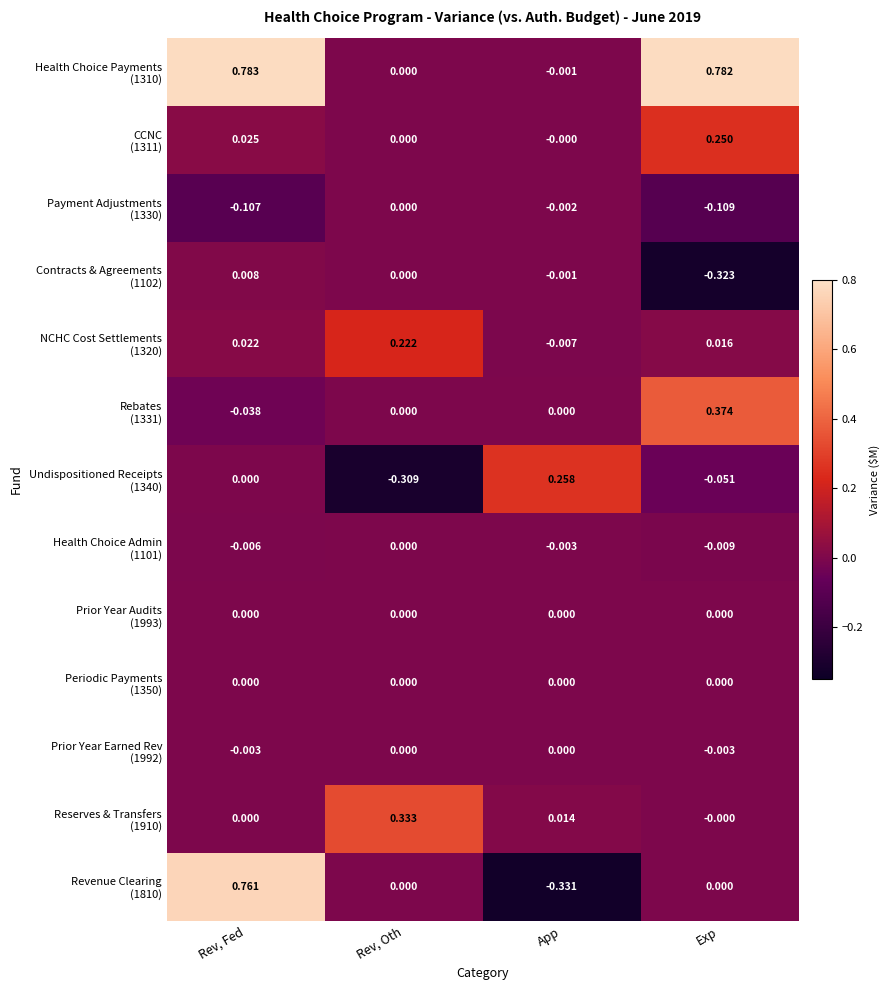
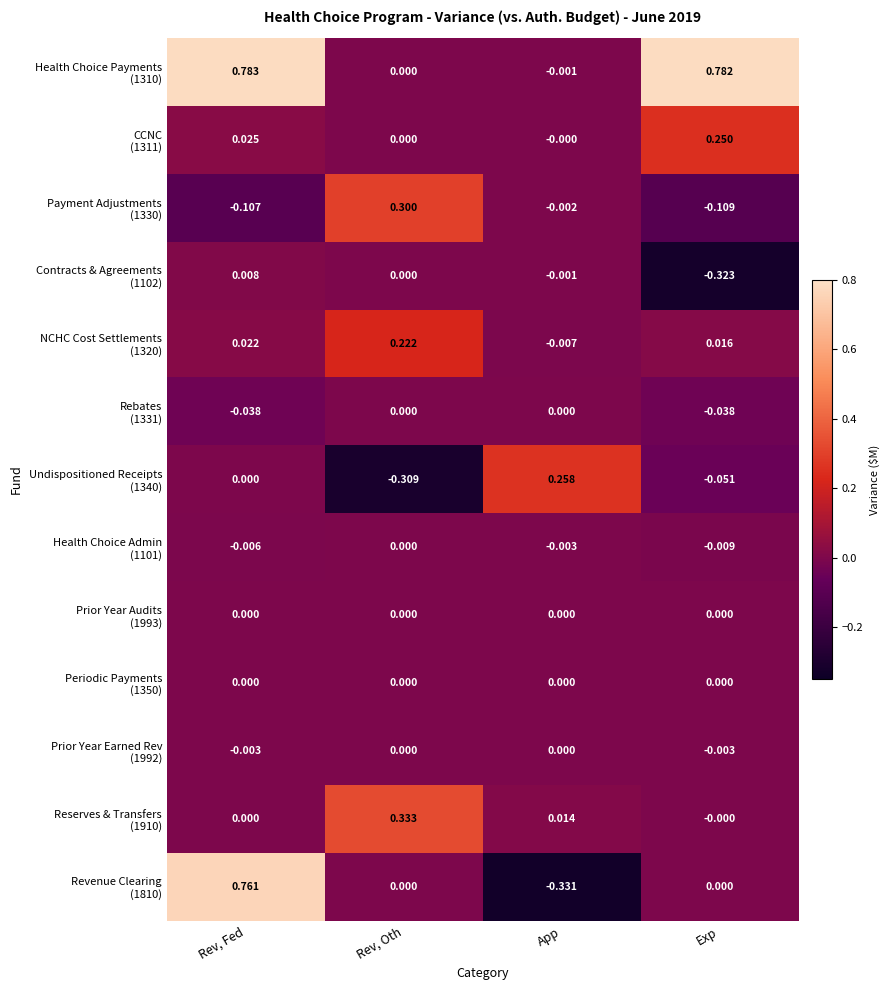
Payment Adjustments (1330), Rev, Oth: 0.000 -> 0.300
Rebates (1331), Exp: 0.374 -> -0.038
